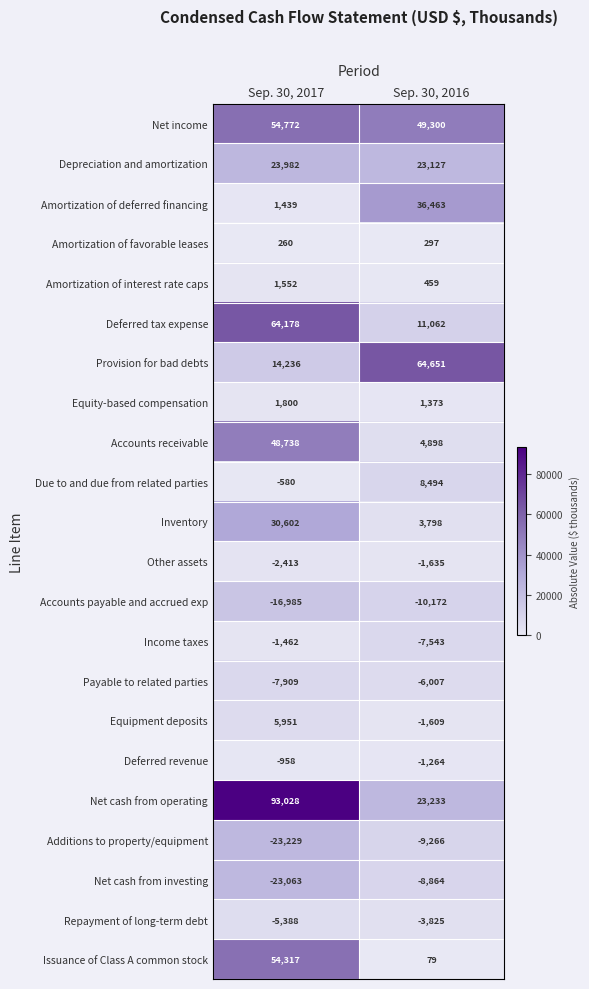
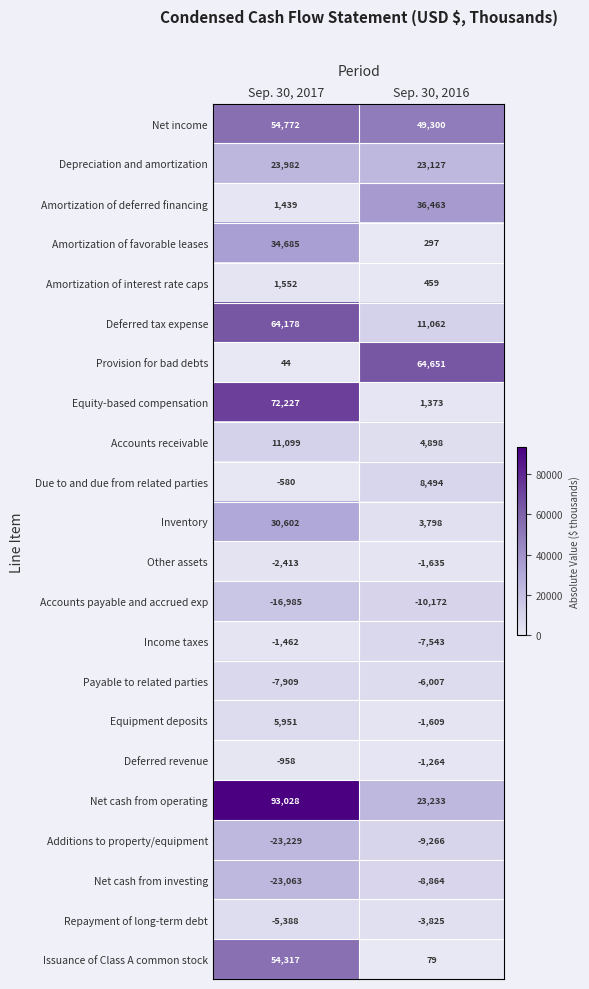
Amortization of favorable leases, Sep. 30, 2017: 260 -> 34,685
Provision for bad debts, Sep. 30, 2017: 14,236 -> 44
Equity-based compensation, Sep. 30, 2017: 1,800 -> 72,227
Accounts receivable, Sep. 30, 2017: 48,738 -> 11,099
